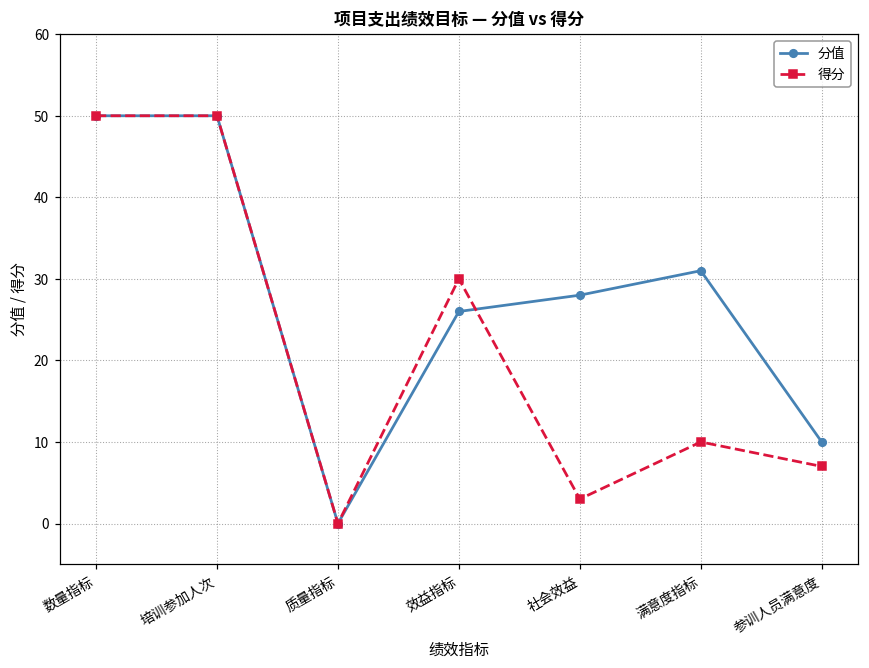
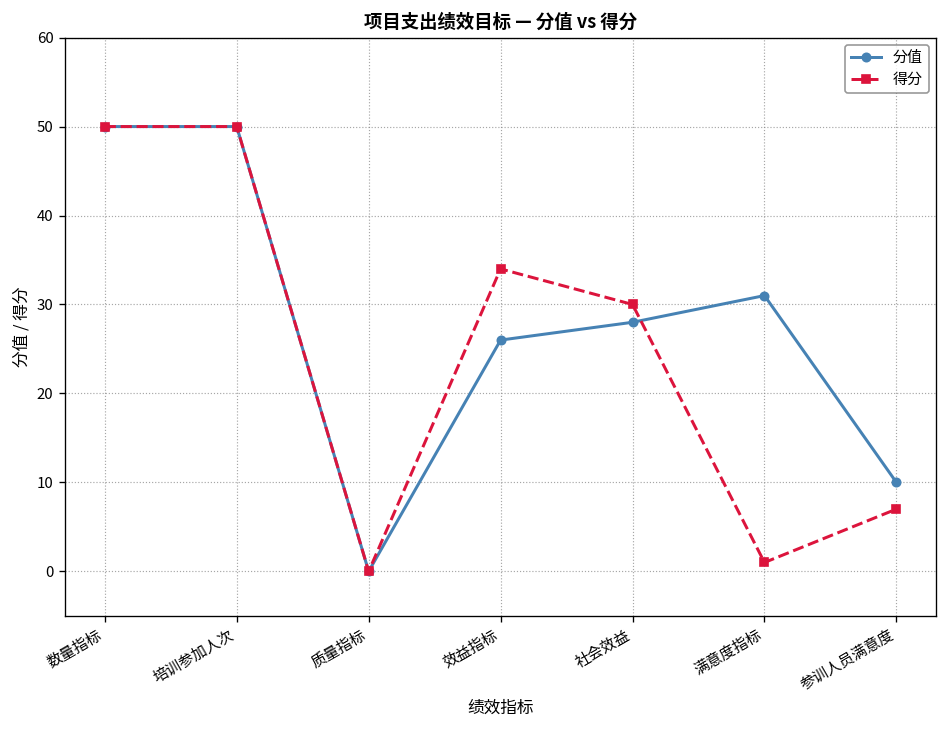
得分, 效益指标: 30 -> 34
得分, 社会效益: 3 -> 30
得分, 满意度指标: 10 -> 1
